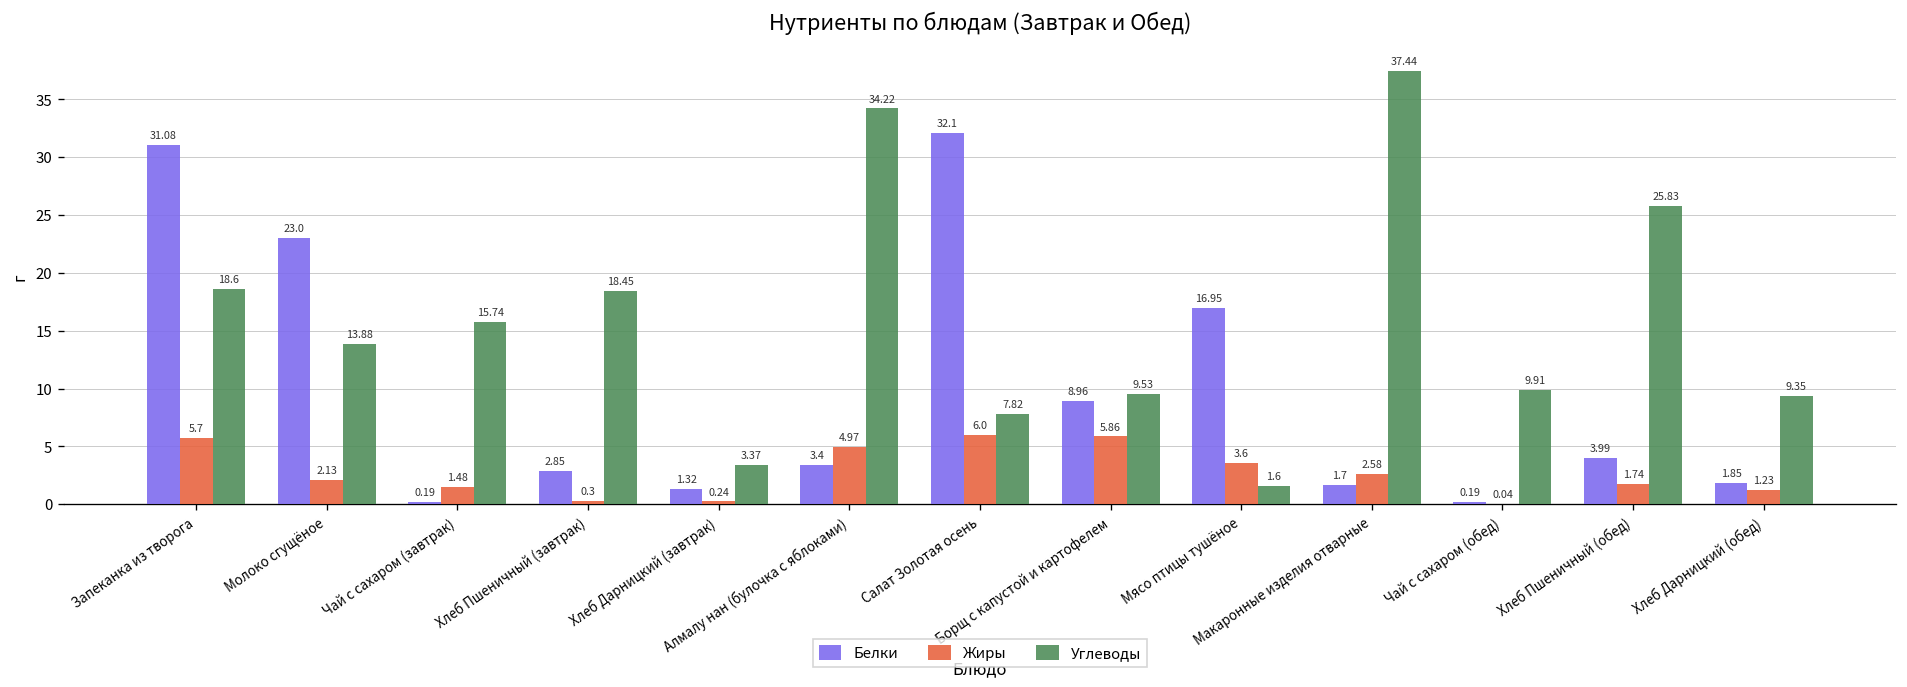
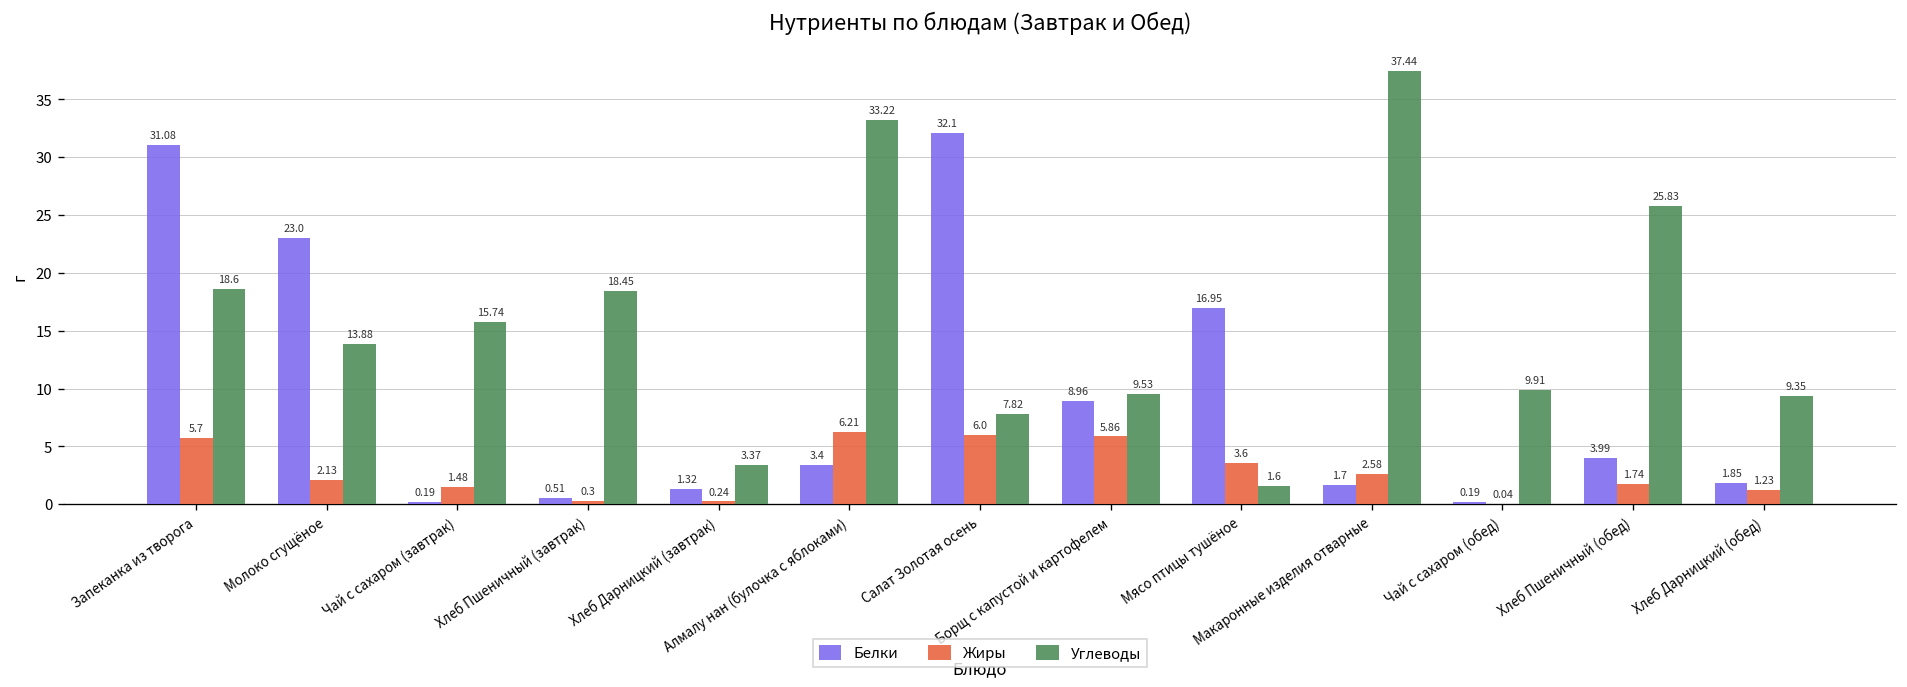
Белки, Хлеб Пшеничный (завтрак): 2.85 -> 0.51
Жиры, Алмалу нан (булочка с яблоками): 4.97 -> 6.21
Углеводы, Алмалу нан (булочка с яблоками): 34.22 -> 33.22
